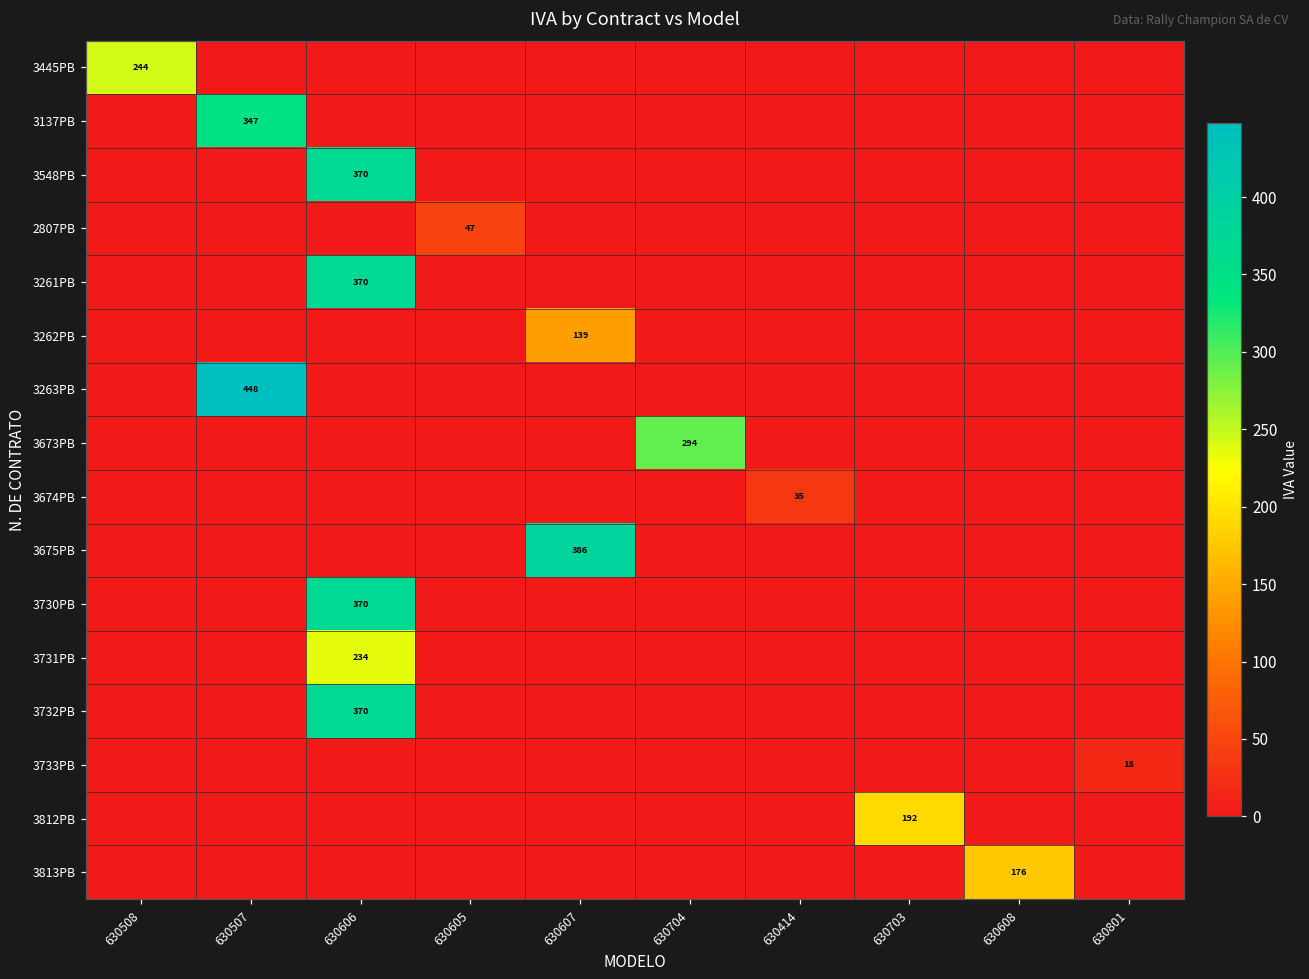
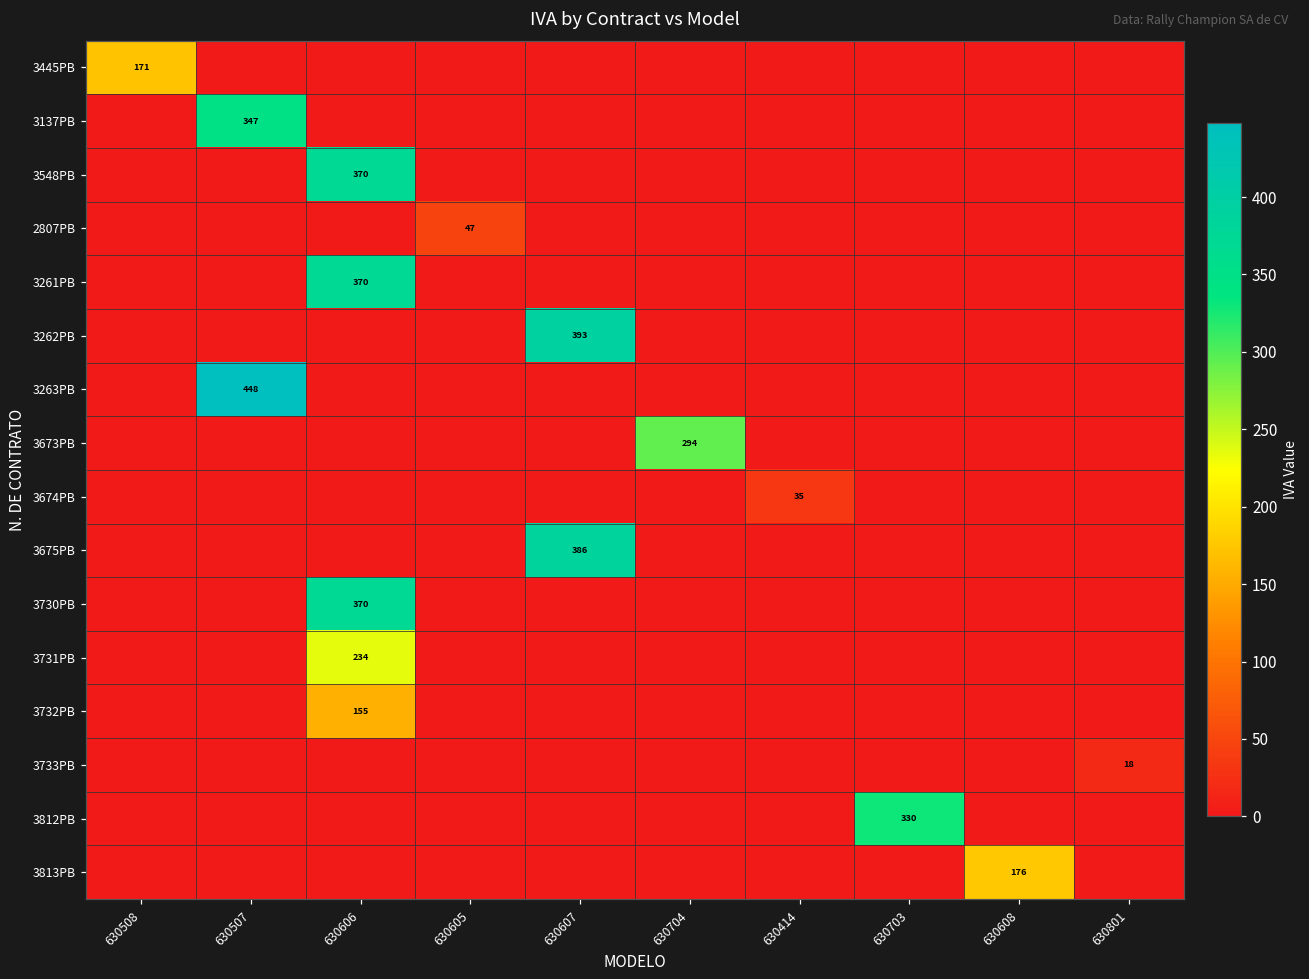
3445PB, 630508: 244 -> 171
3262PB, 630607: 139 -> 393
3732PB, 630606: 370 -> 155
3812PB, 630703: 192 -> 330
